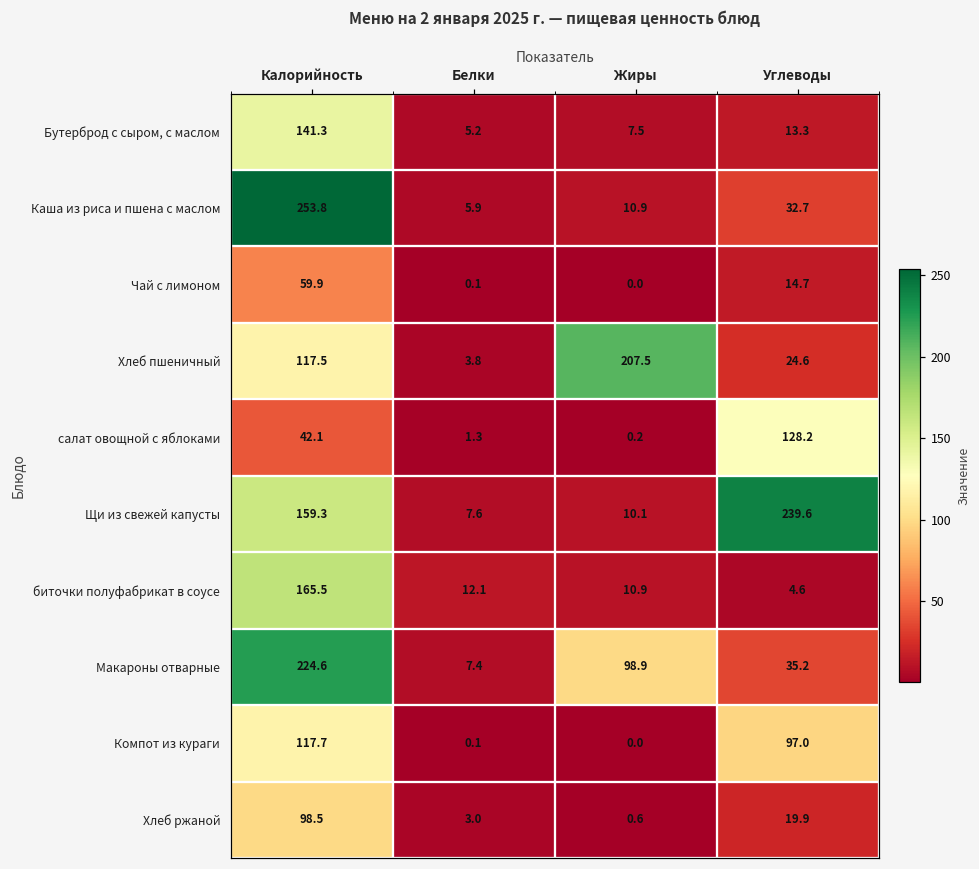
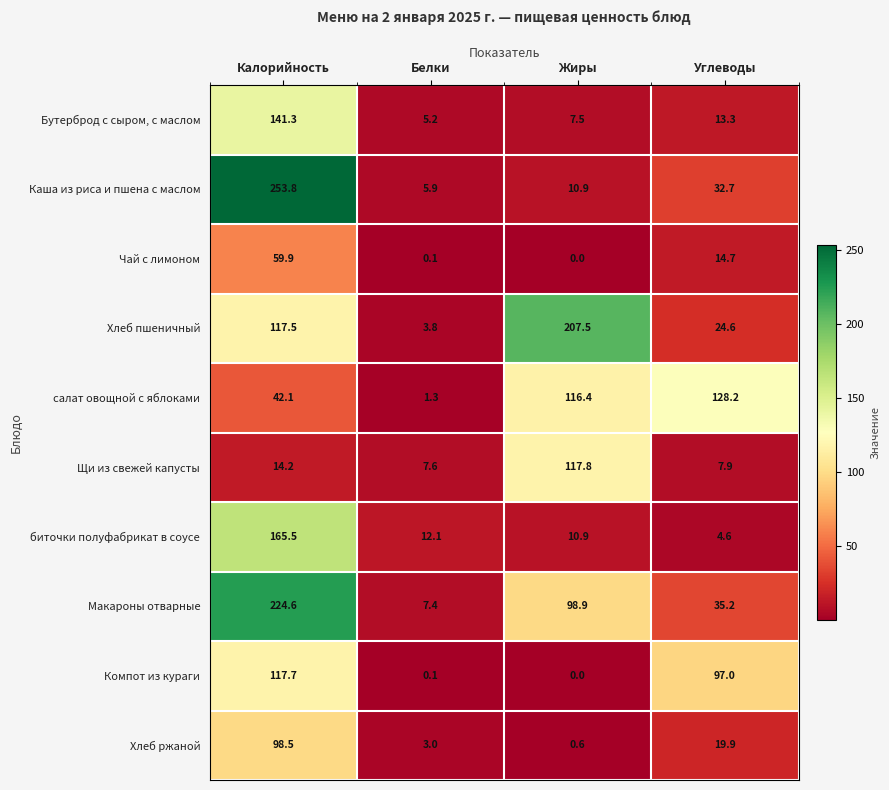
салат овощной с яблоками, Жиры: 0.2 -> 116.4
Щи из свежей капусты, Калорийность: 159.3 -> 14.2
Щи из свежей капусты, Жиры: 10.1 -> 117.8
Щи из свежей капусты, Углеводы: 239.6 -> 7.9
